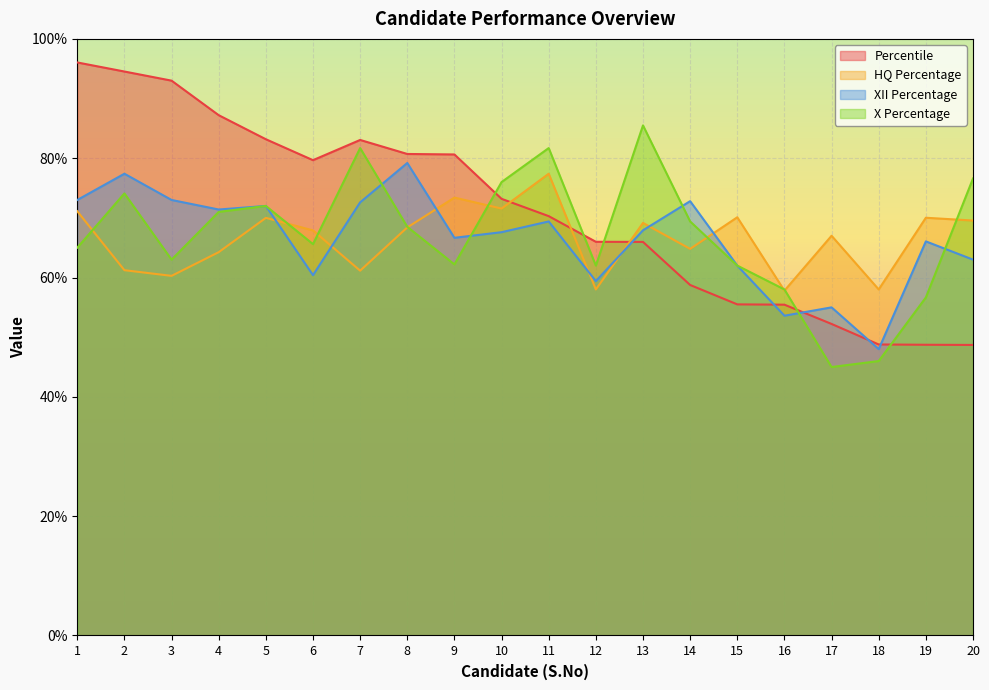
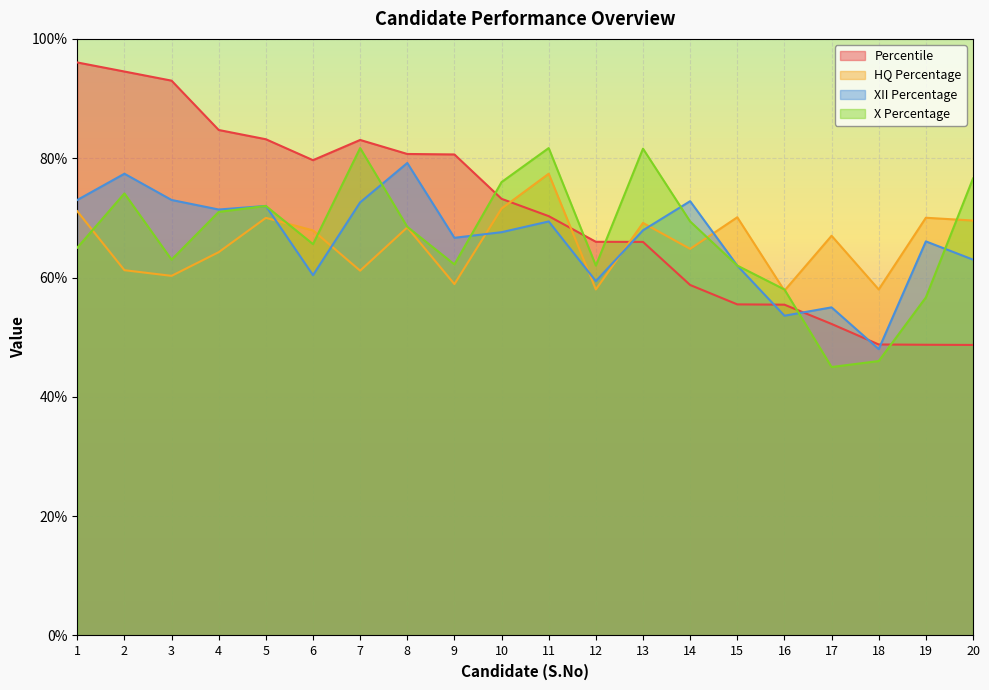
Percentile, 4: 87% -> 85%
HQ Percentage, 9: 73% -> 59%
X Percentage, 13: 86% -> 82%
